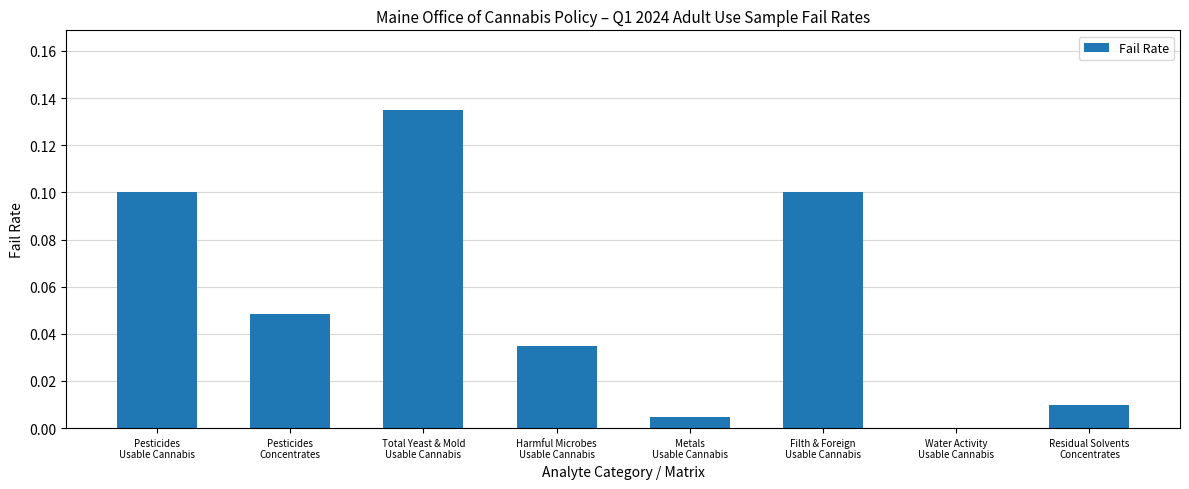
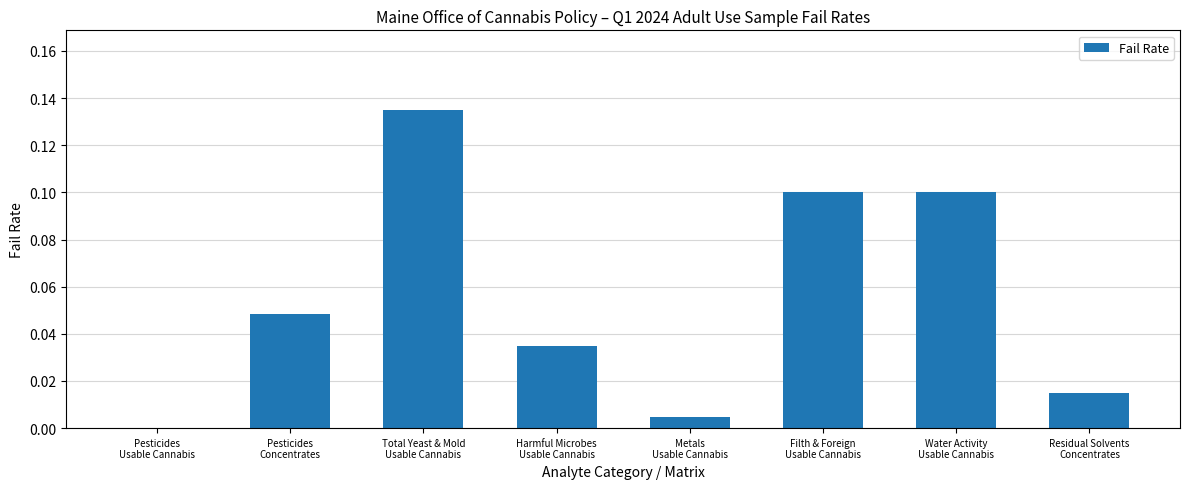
Pesticides Usable Cannabis: 0.1 -> 0.0
Water Activity Usable Cannabis: 0.0 -> 0.1
Residual Solvents Concentrates: 0.010 -> 0.015
